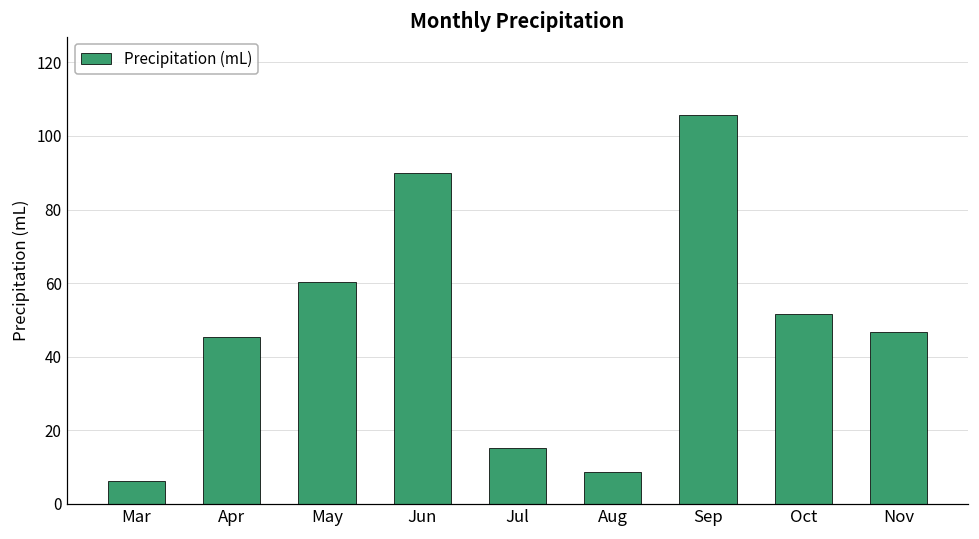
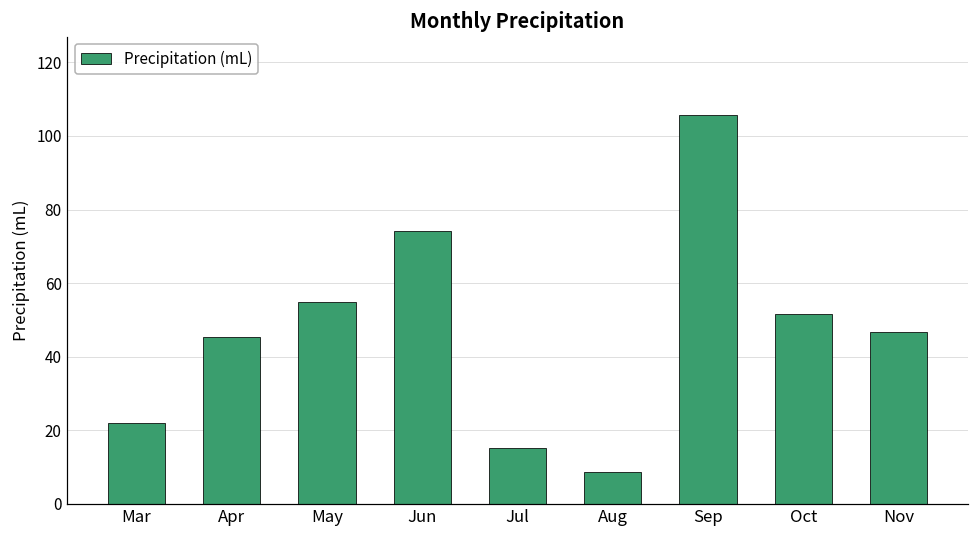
Mar: 6 -> 22
May: 60 -> 55
Jun: 90 -> 74
